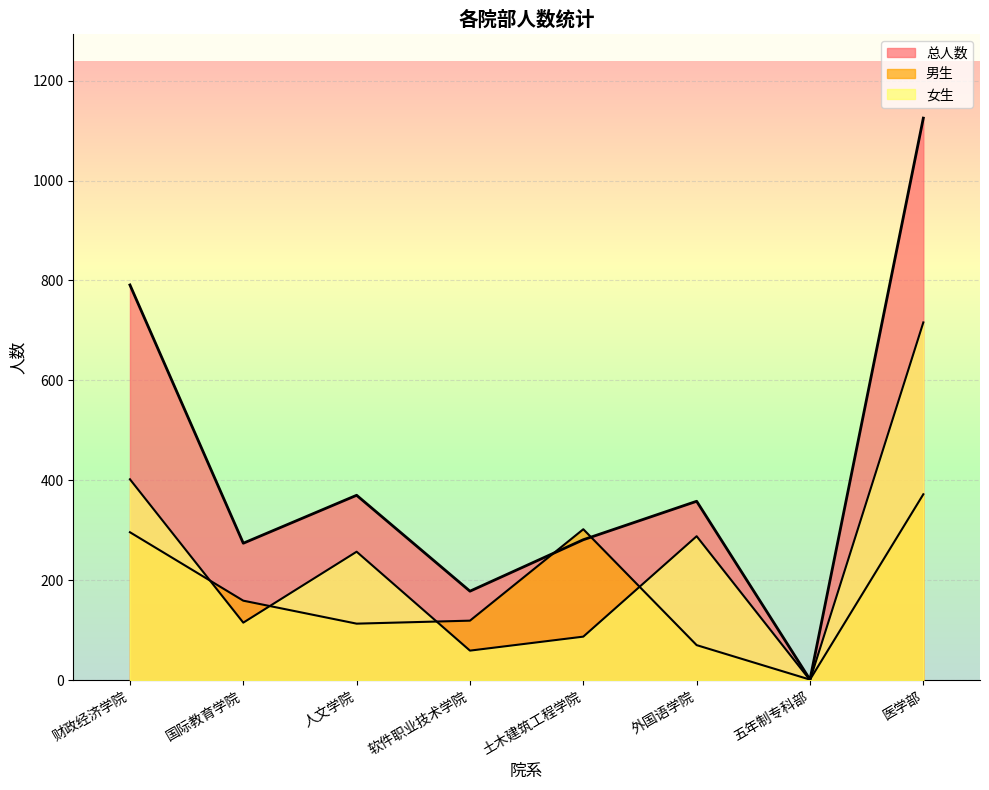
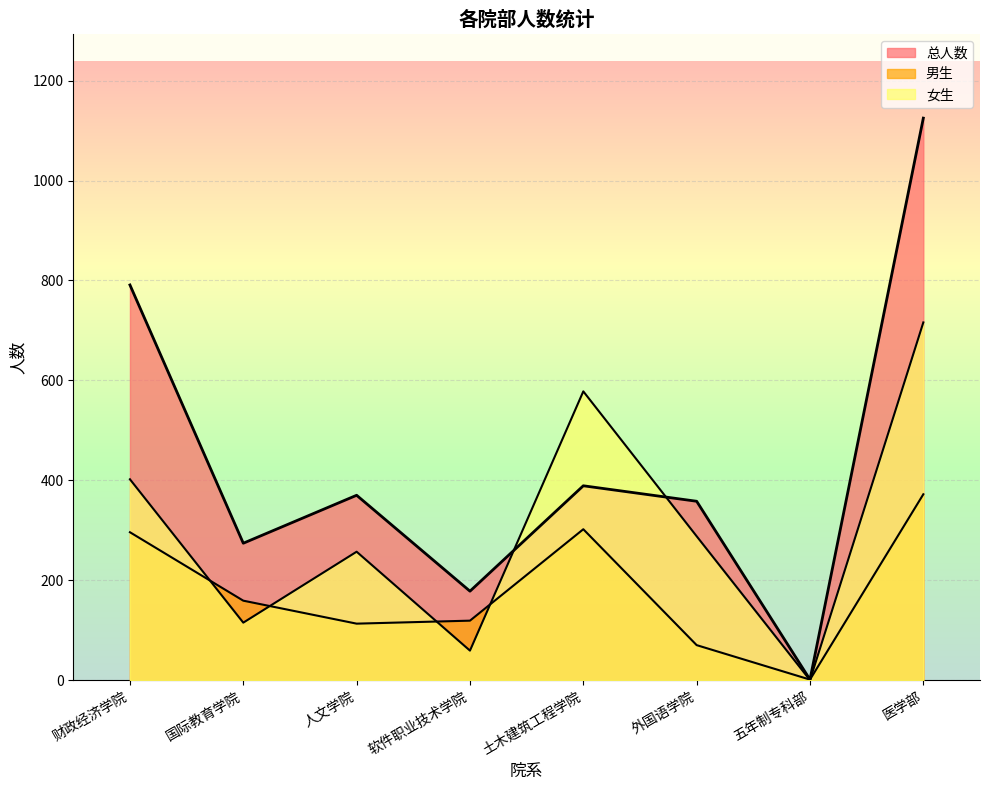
总人数, 土木建筑工程学院: 280 -> 390
女生, 土木建筑工程学院: 90 -> 580
